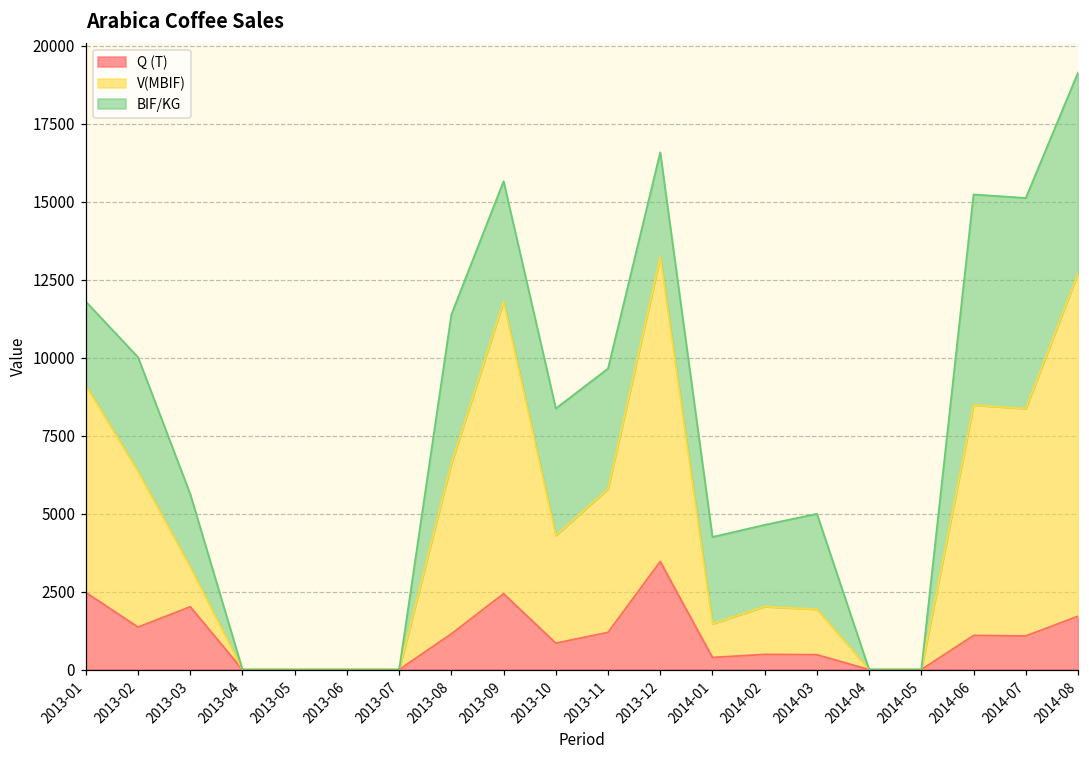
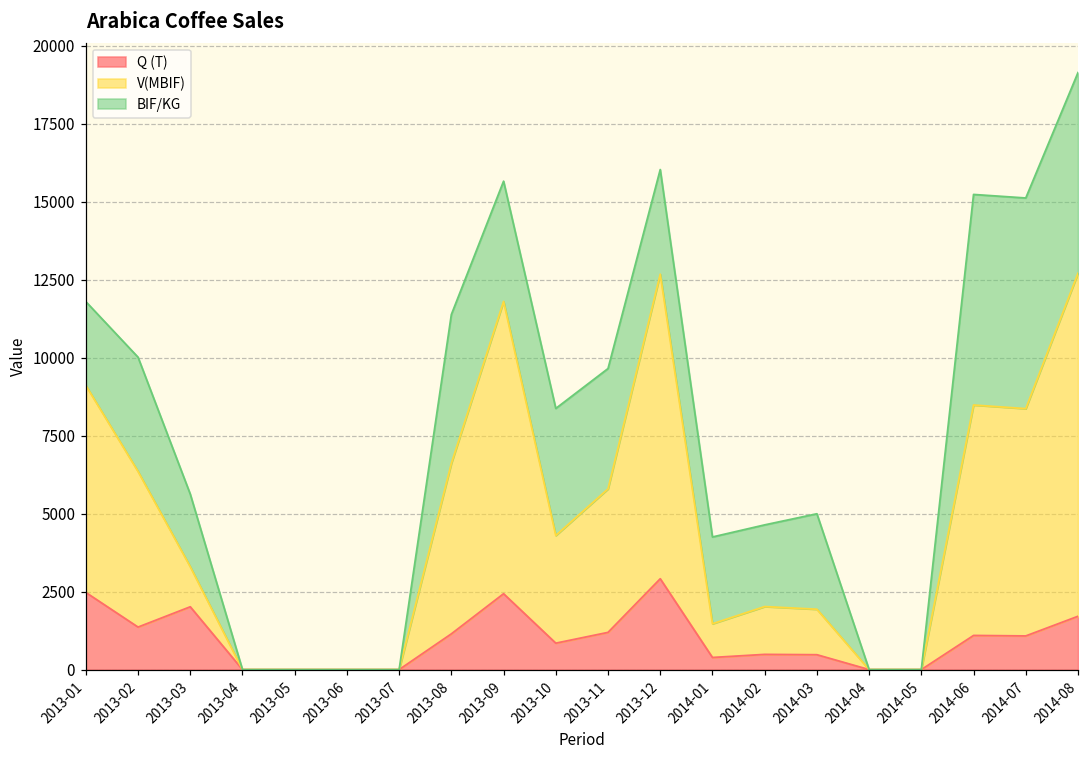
Q (T), 2013-12: 3500 -> 2900
